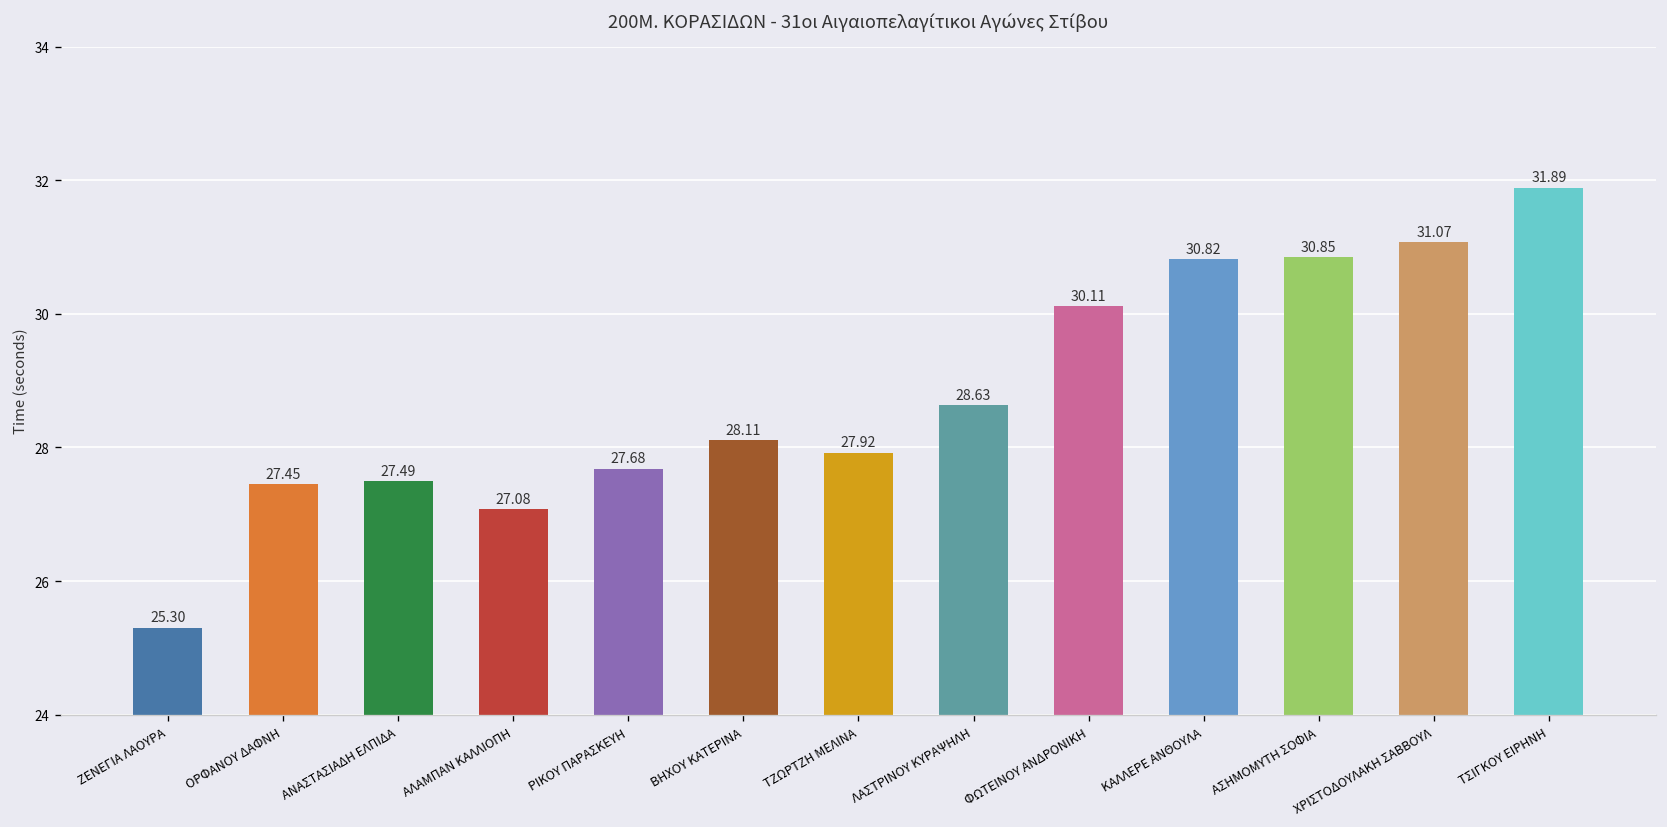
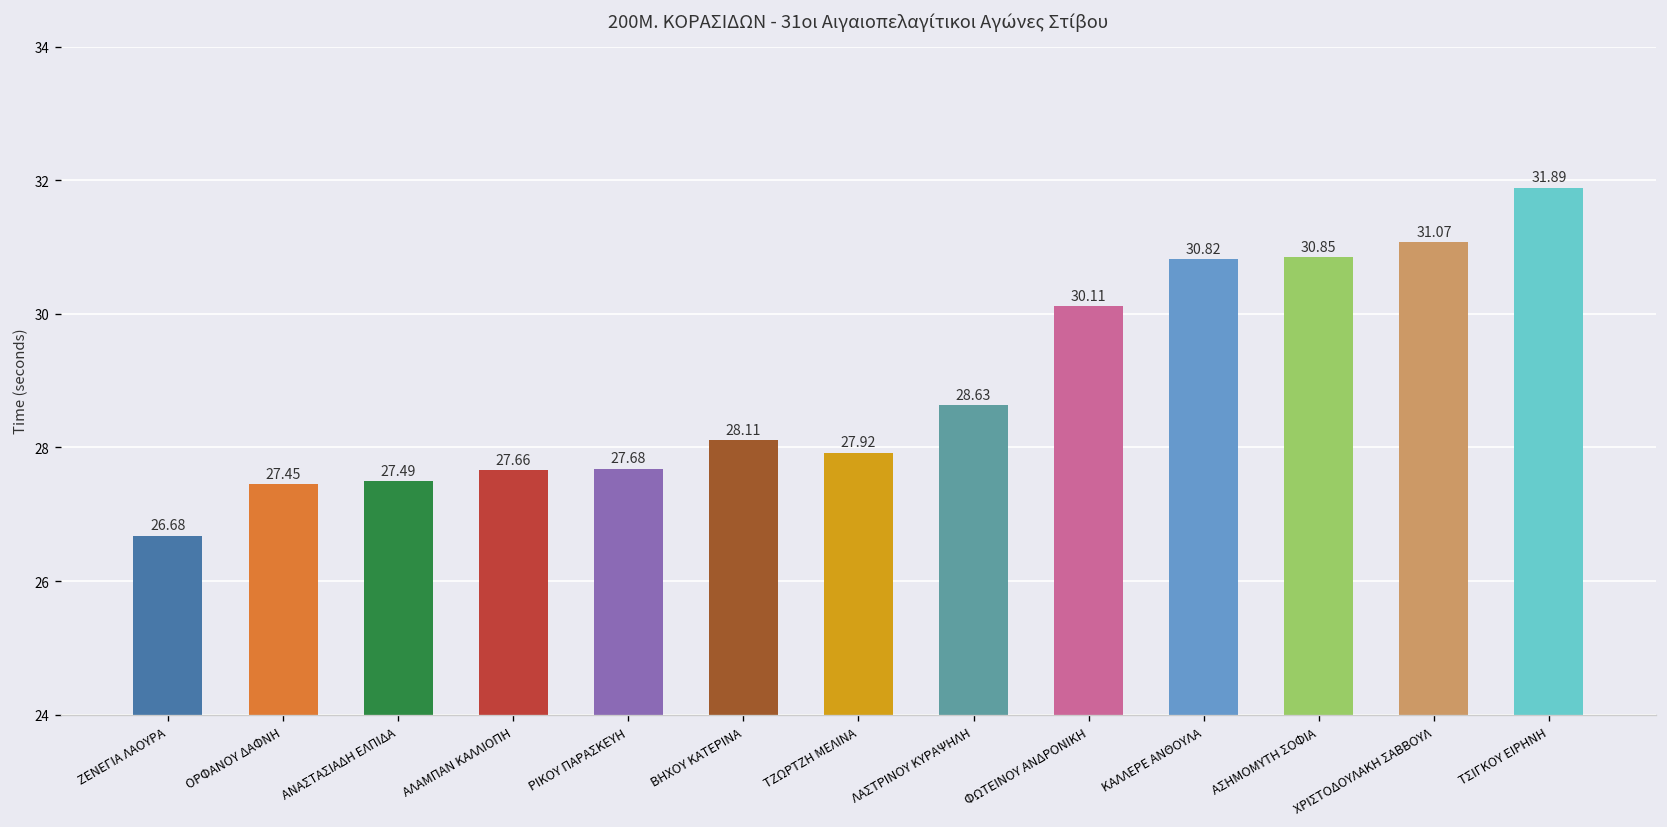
ΖΕΝΕΓΙΑ ΛΑΟΥΡΑ: 25.30 -> 26.68
ΑΛΑΜΠΑΝ ΚΑΛΛΙΟΠΗ: 27.08 -> 27.66
